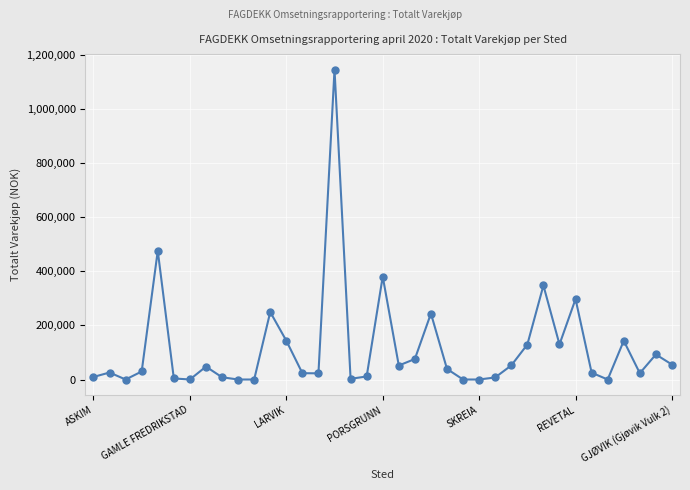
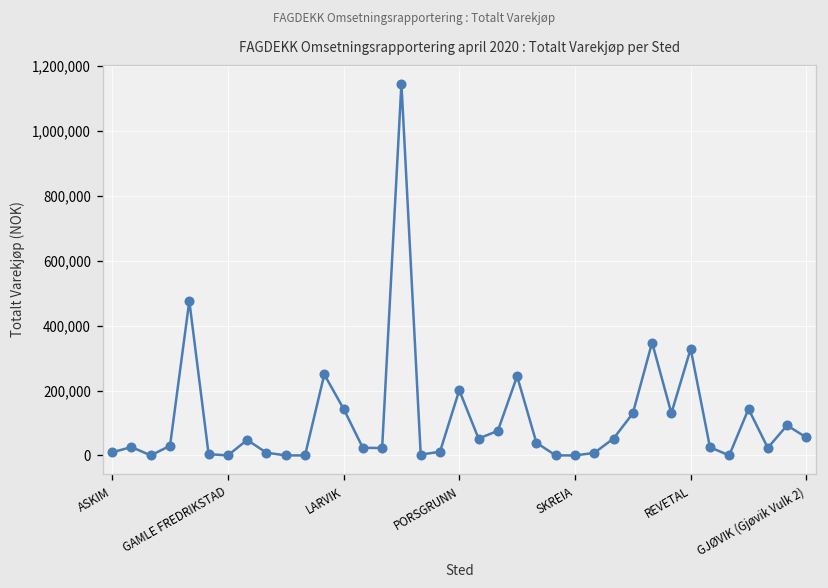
PORSGRUNN: 380,000 -> 200,000
REVETAL: 300,000 -> 330,000
